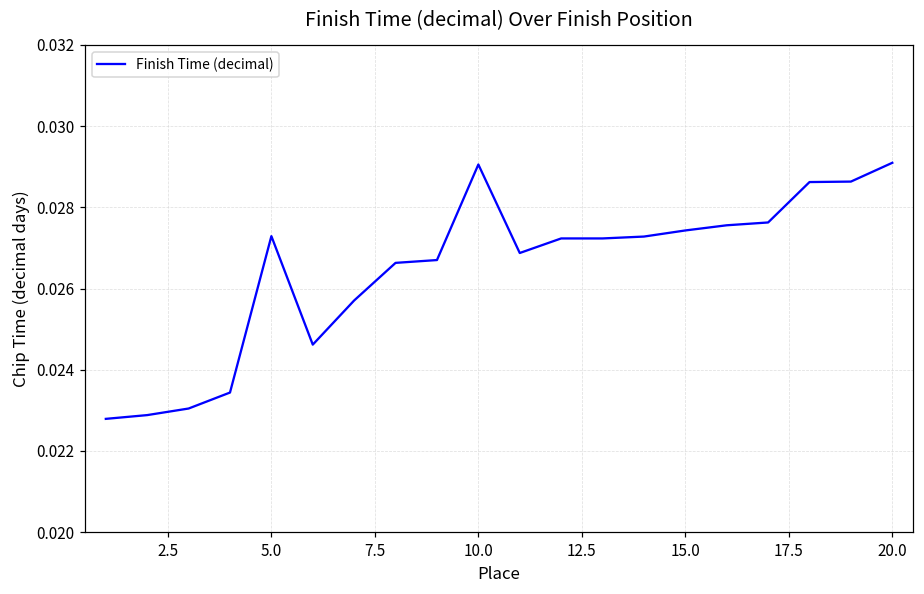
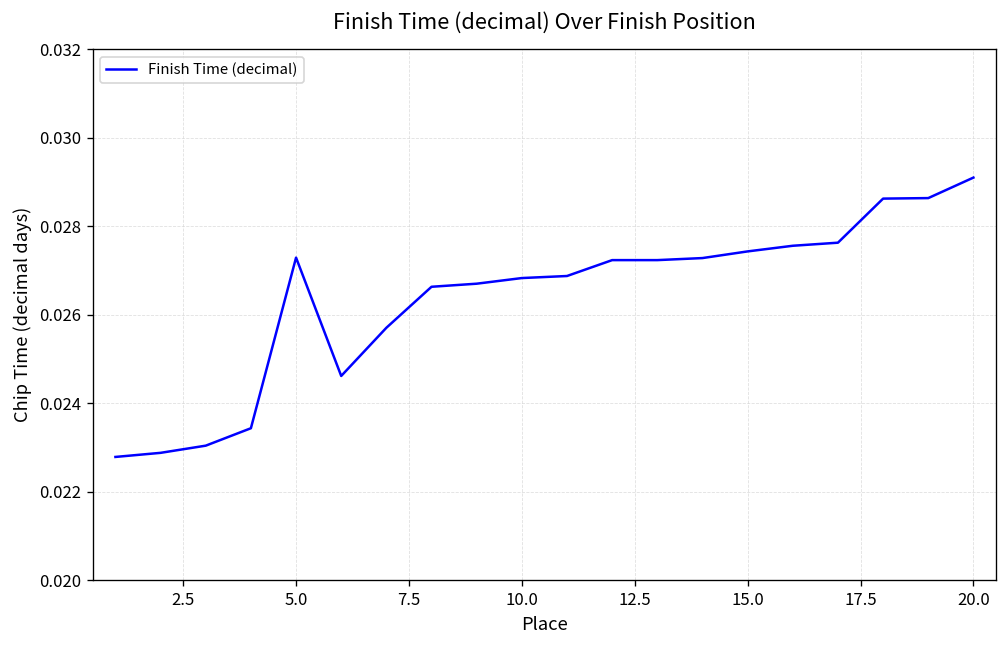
10.0: 0.0291 -> 0.0268
